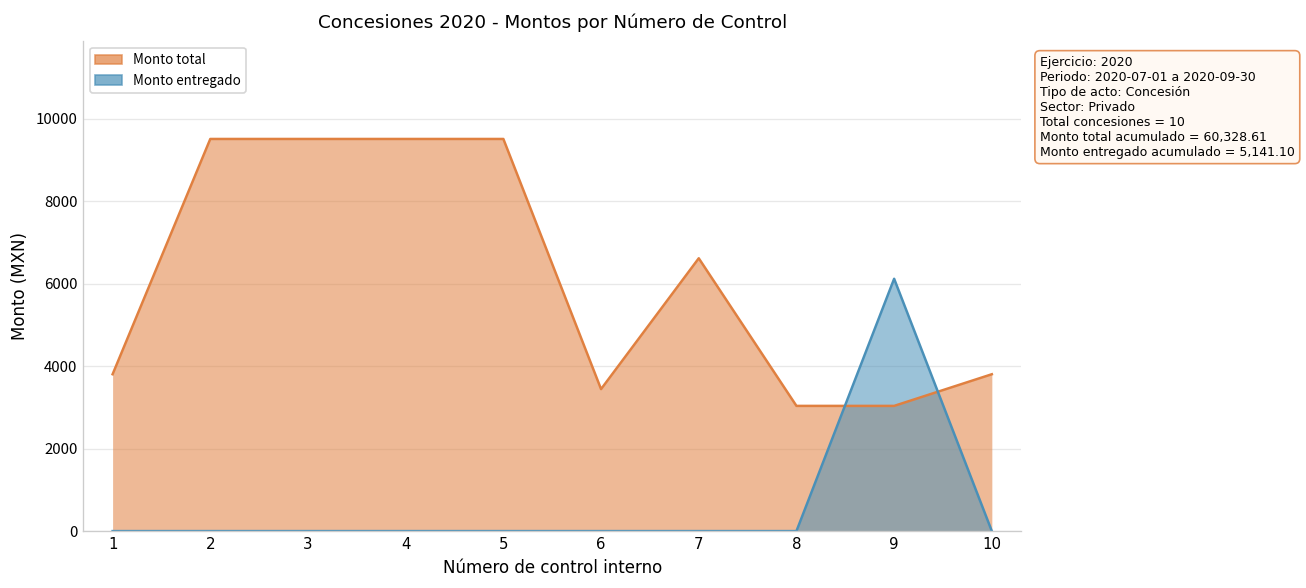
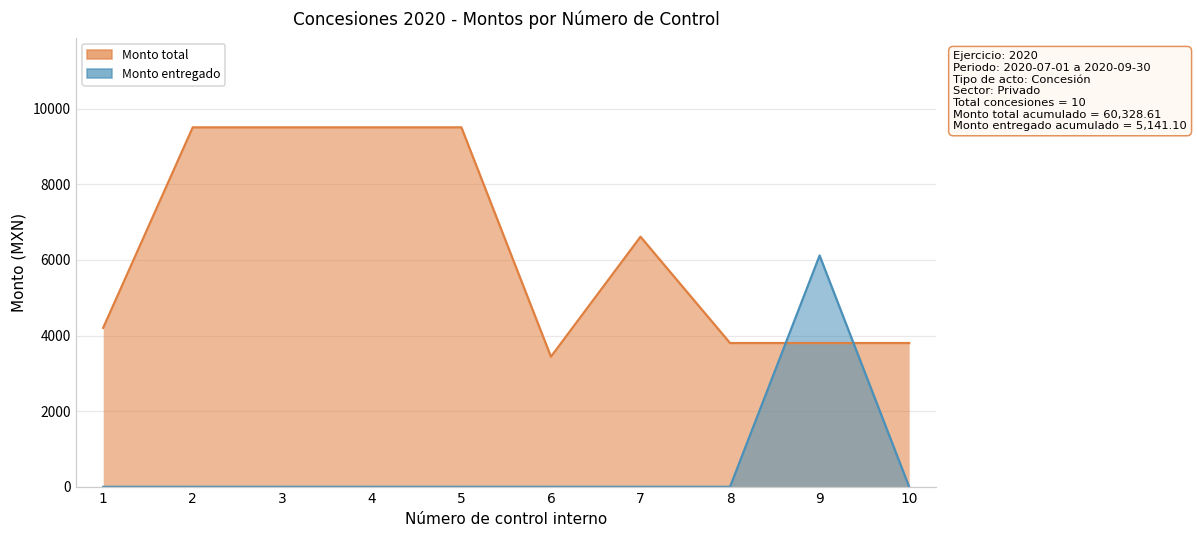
Monto total, 1: 3800 -> 4200
Monto total, 8: 3000 -> 3800
Monto total, 9: 3000 -> 3800
